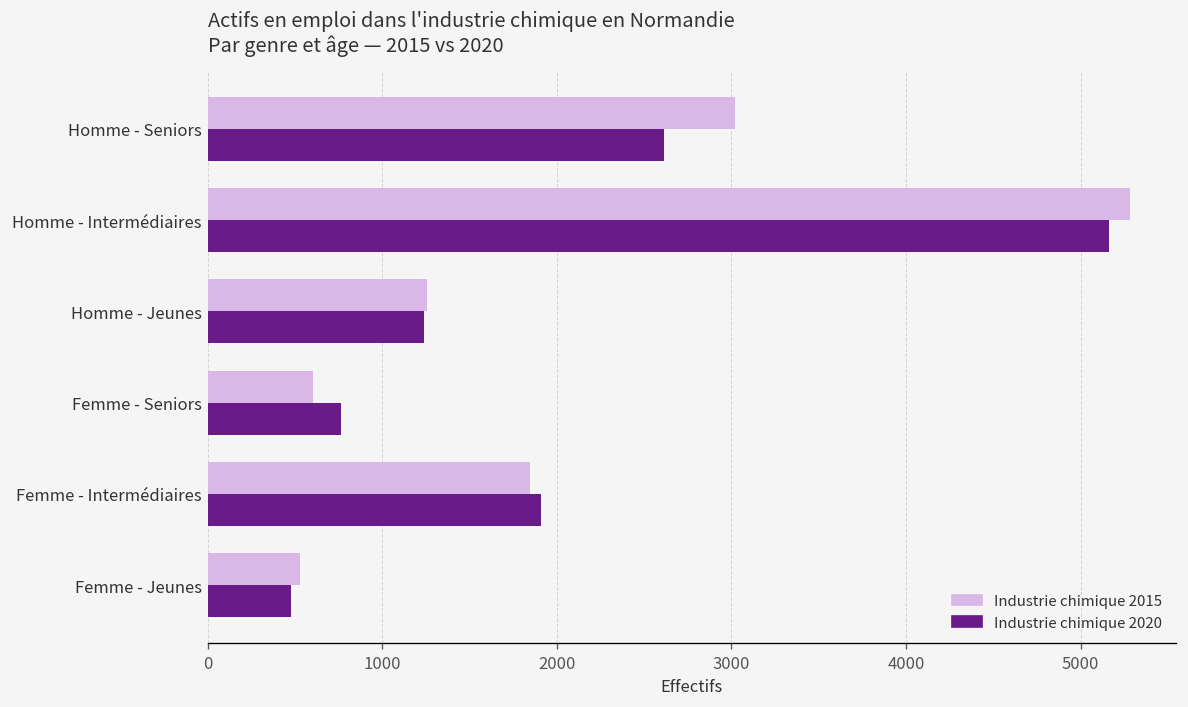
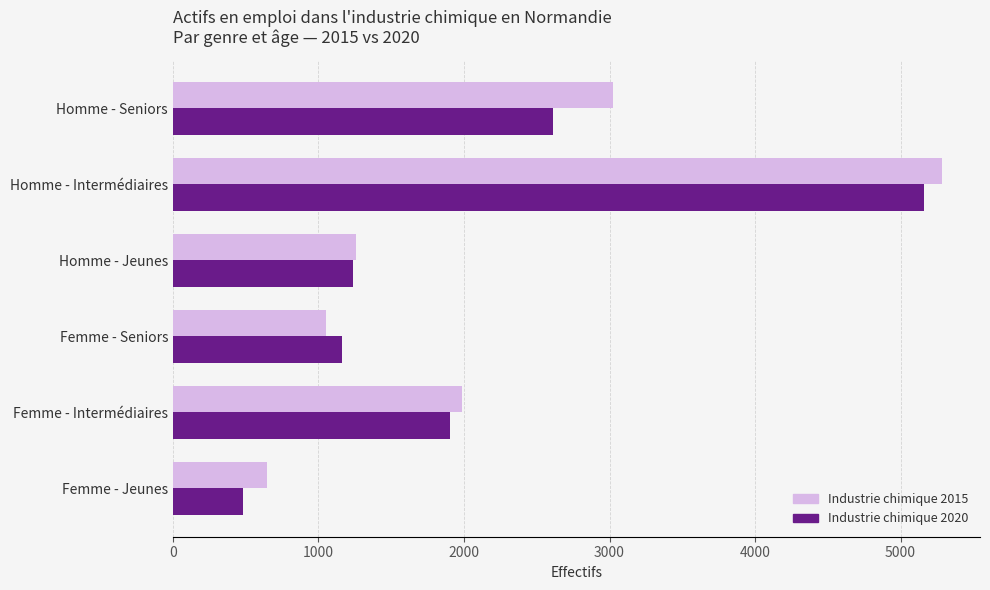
Industrie chimique 2015, Femme - Seniors: 610 -> 1050
Industrie chimique 2020, Femme - Seniors: 770 -> 1160
Industrie chimique 2015, Femme - Intermédiaires: 1850 -> 1990
Industrie chimique 2015, Femme - Jeunes: 530 -> 650
